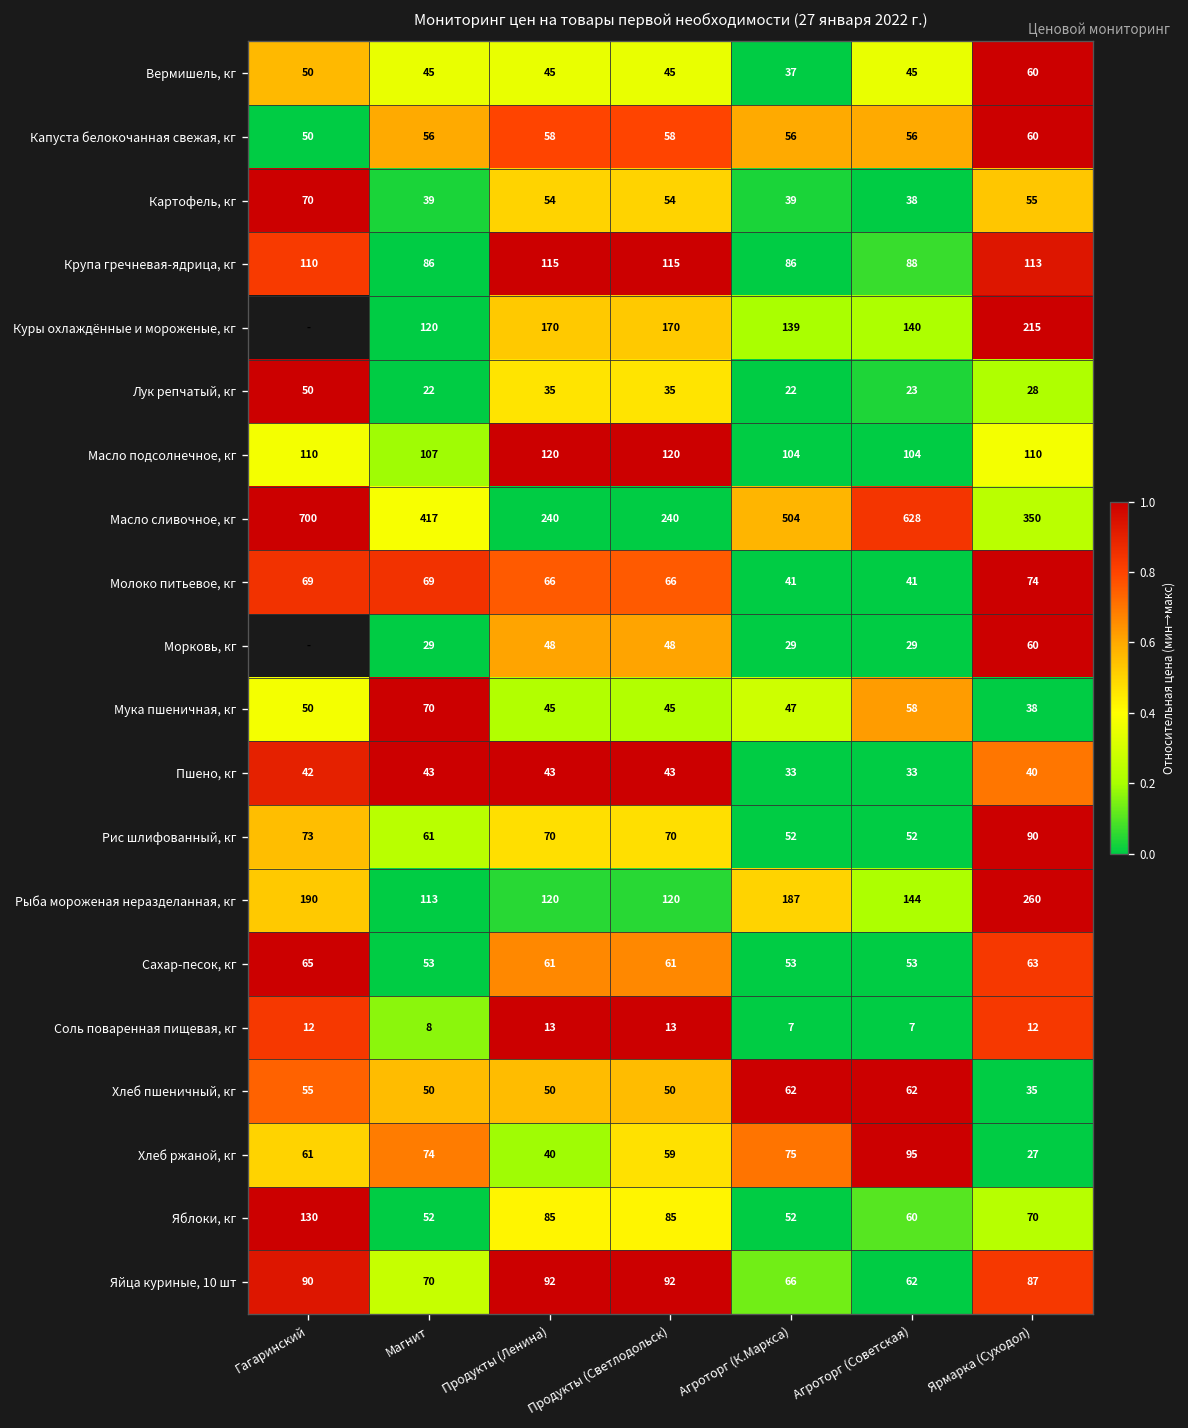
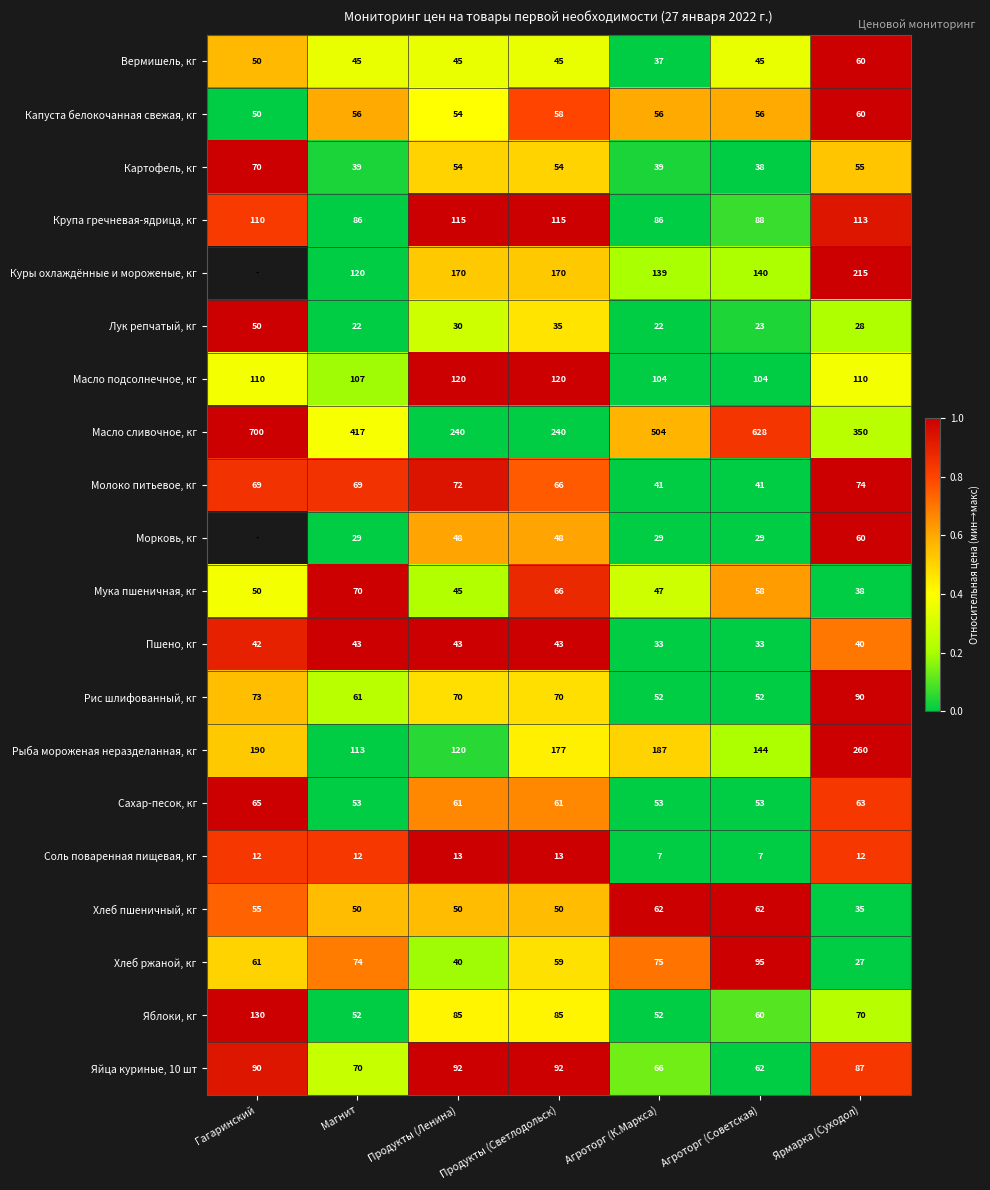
Капуста белокочанная свежая, кг, Продукты (Ленина): 58 -> 54
Лук репчатый, кг, Продукты (Ленина): 35 -> 30
Молоко питьевое, кг, Продукты (Ленина): 66 -> 72
Мука пшеничная, кг, Продукты (Светлодольск): 45 -> 66
Рыба мороженая неразделанная, кг, Продукты (Светлодольск): 120 -> 177
Соль поваренная пищевая, кг, Магнит: 8 -> 12
